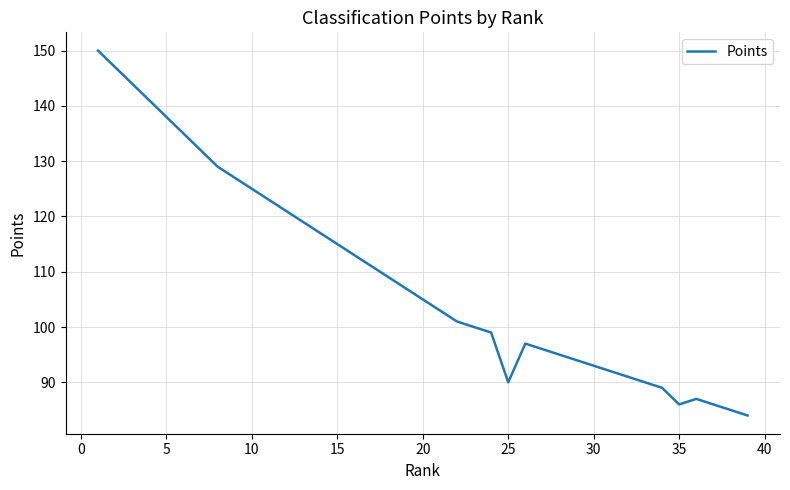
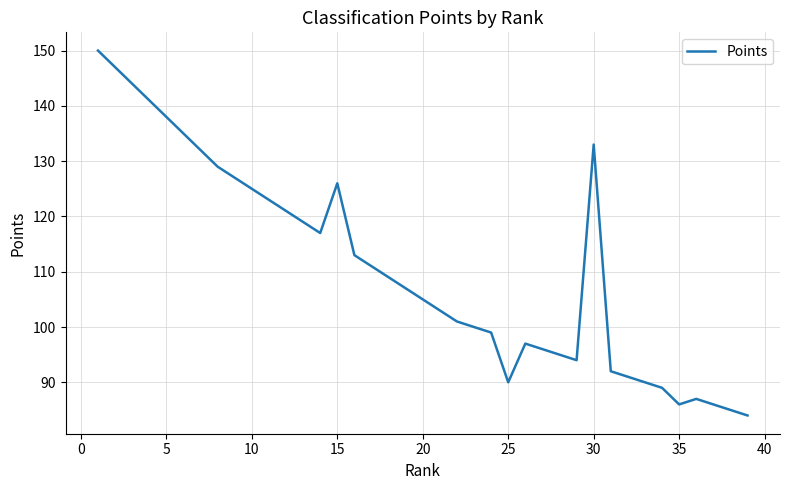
15: 115 -> 126
30: 93 -> 133
